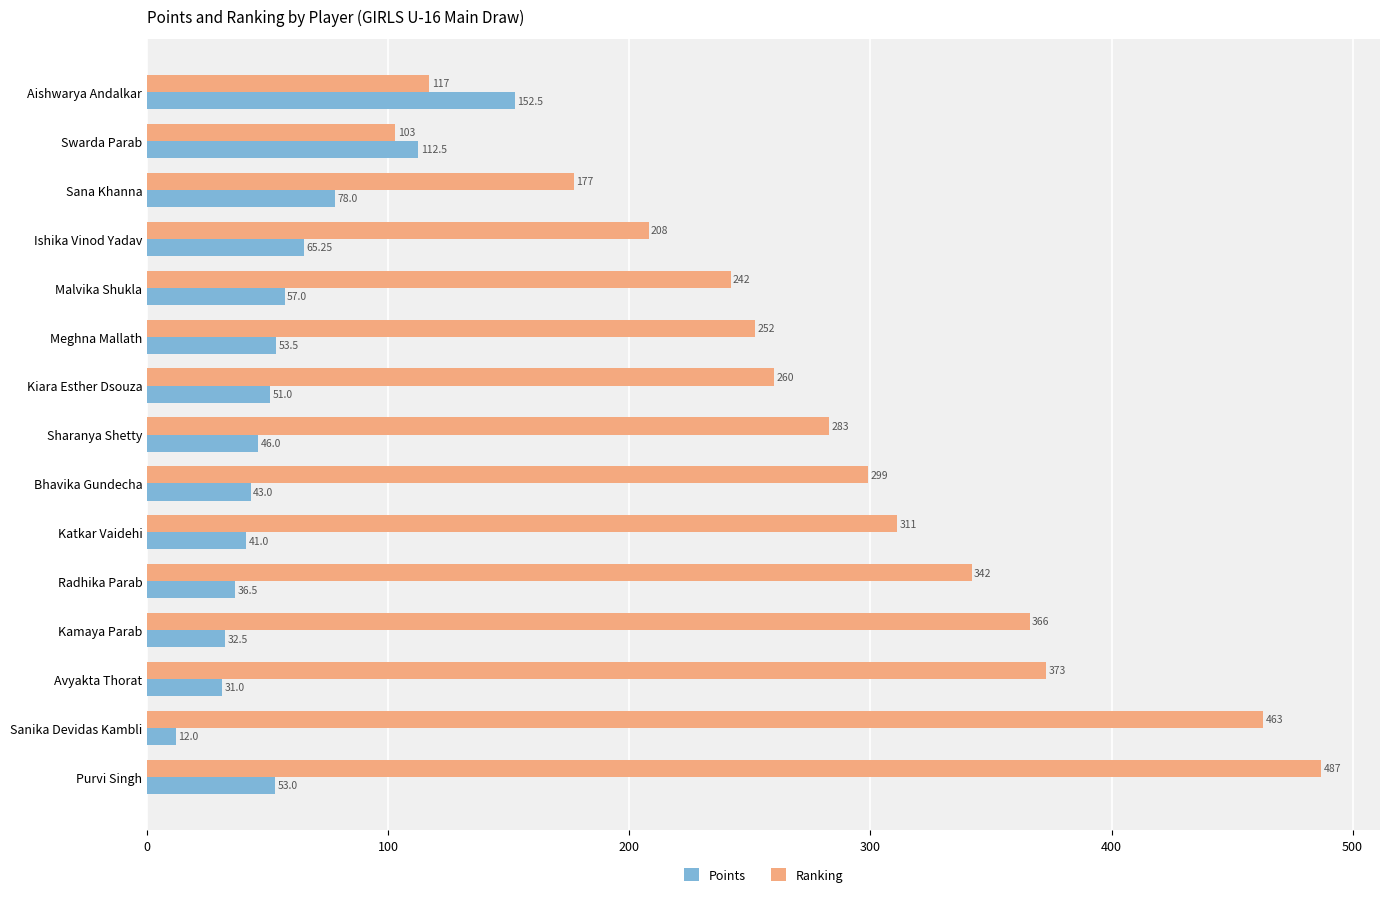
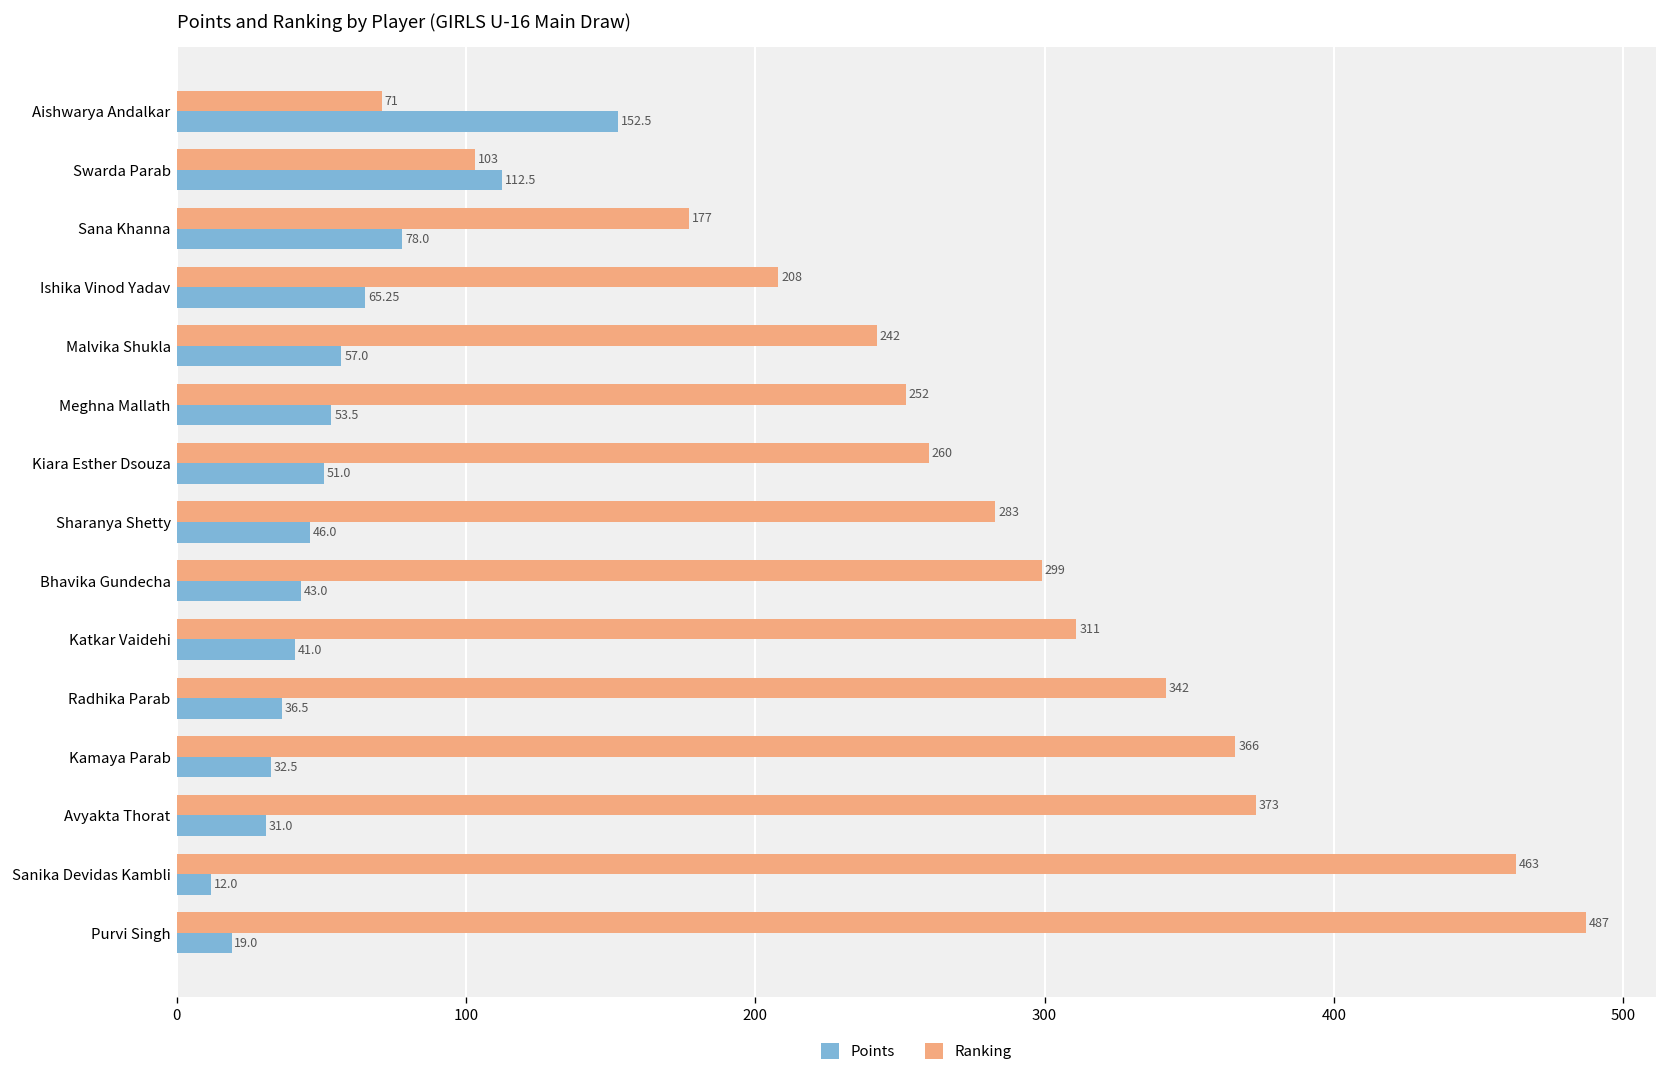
Ranking, Aishwarya Andalkar: 117 -> 71
Points, Purvi Singh: 53.0 -> 19.0
